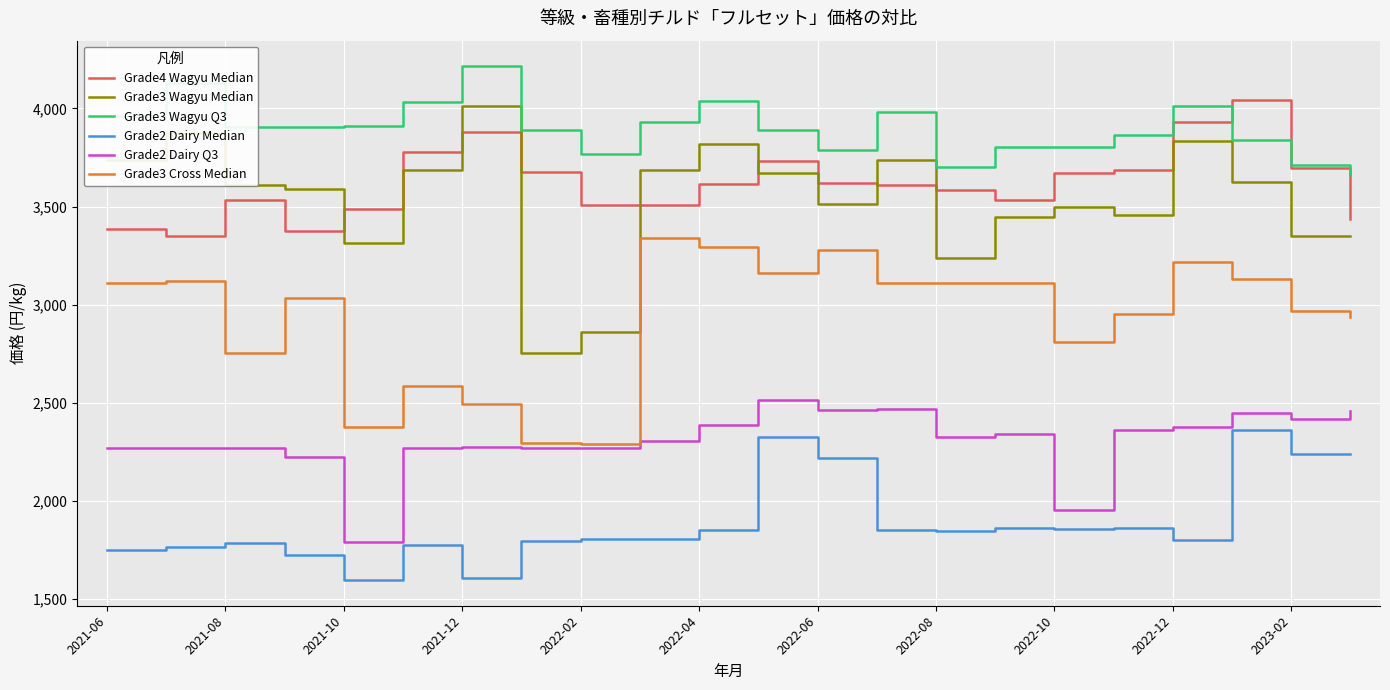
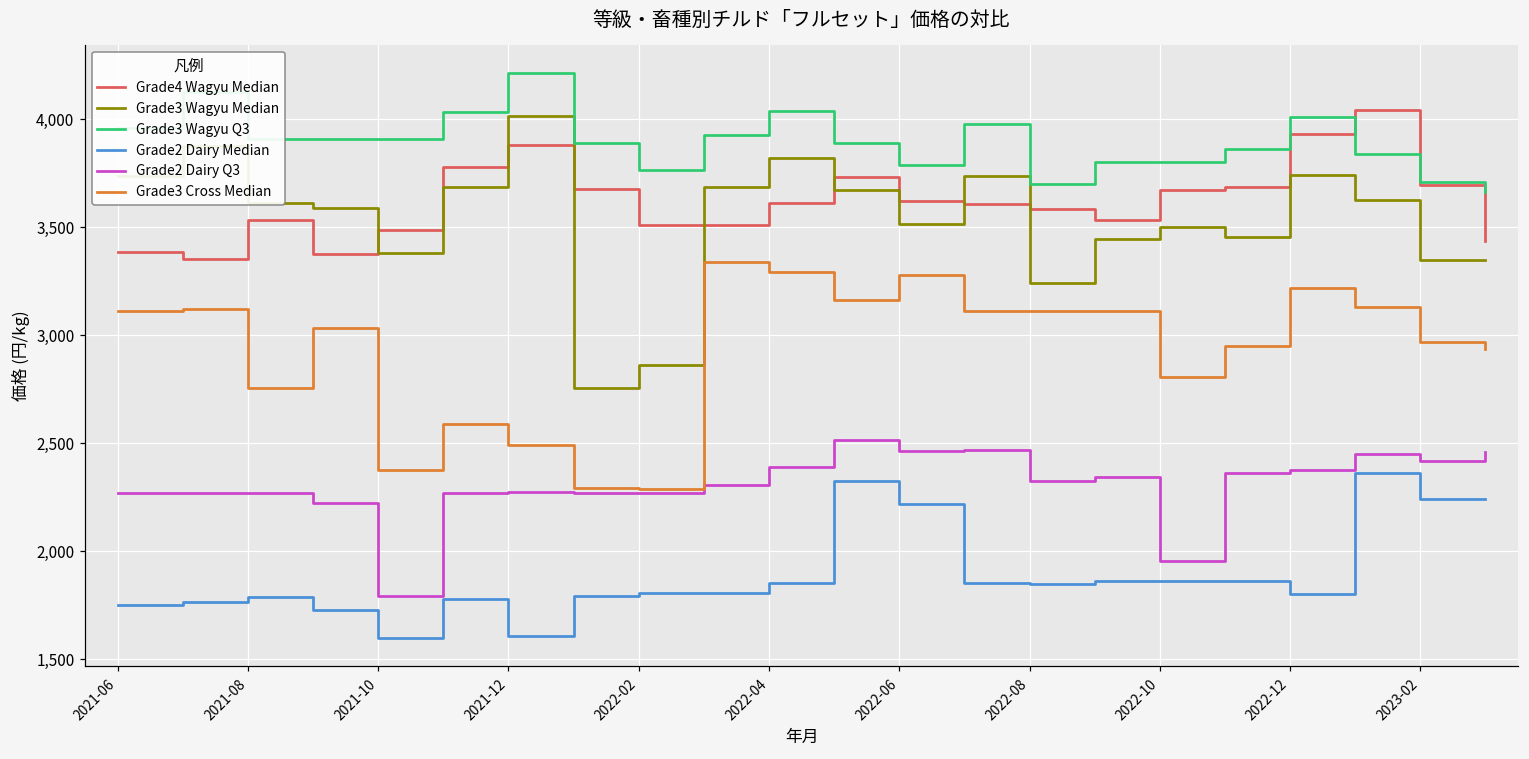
Grade3 Wagyu Median, 2021-10: 3,320 -> 3,380
Grade3 Wagyu Median, 2022-12: 3,830 -> 3,740
